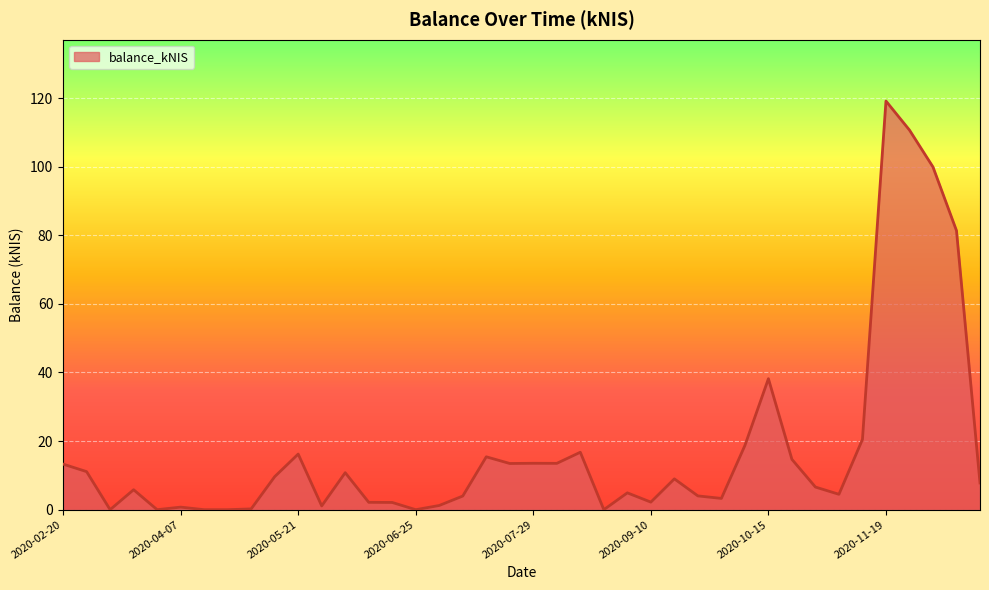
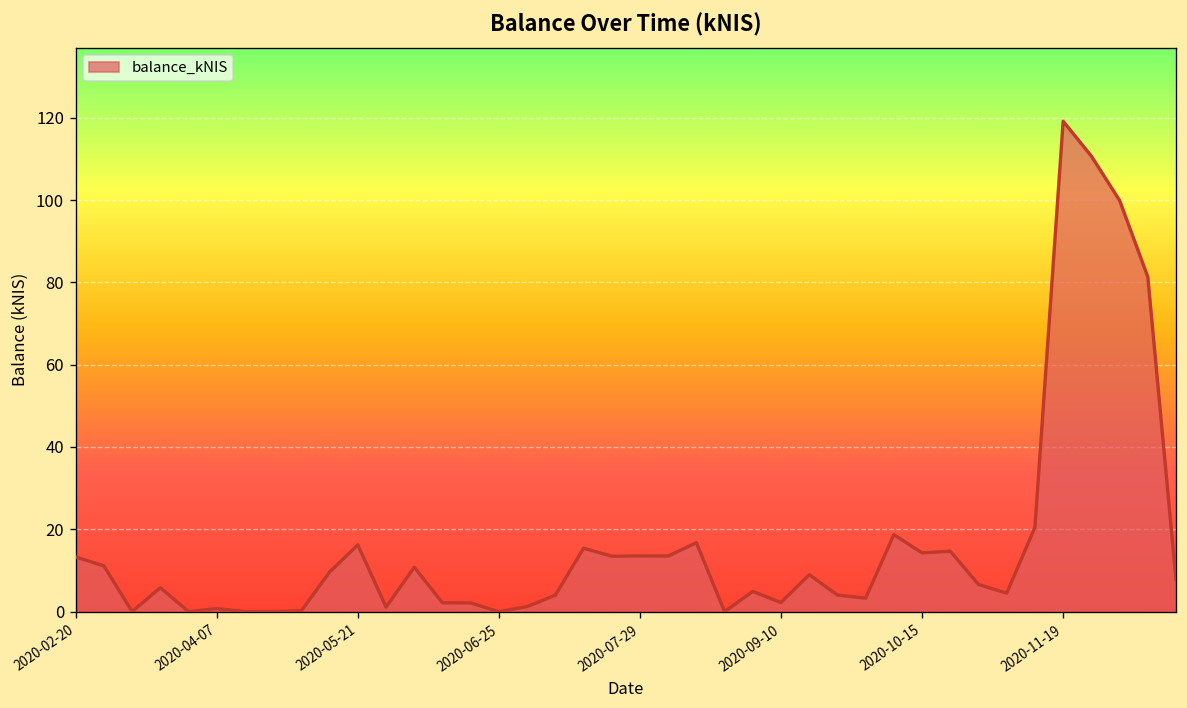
2020-10-15: 38 -> 14
